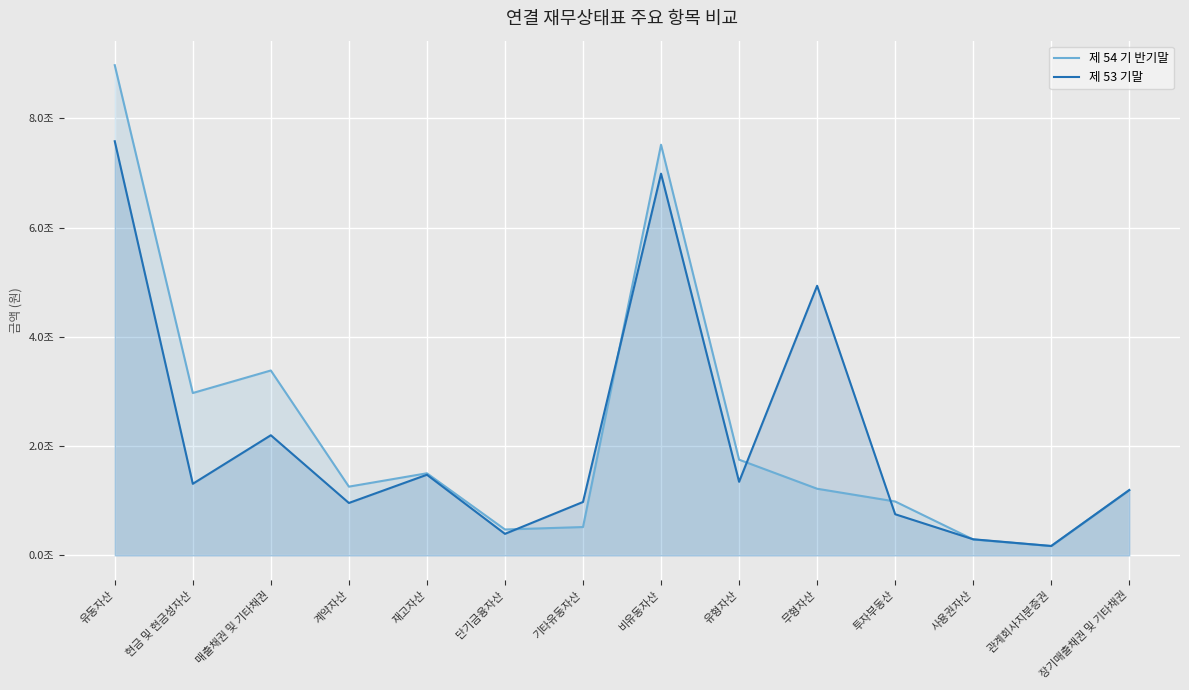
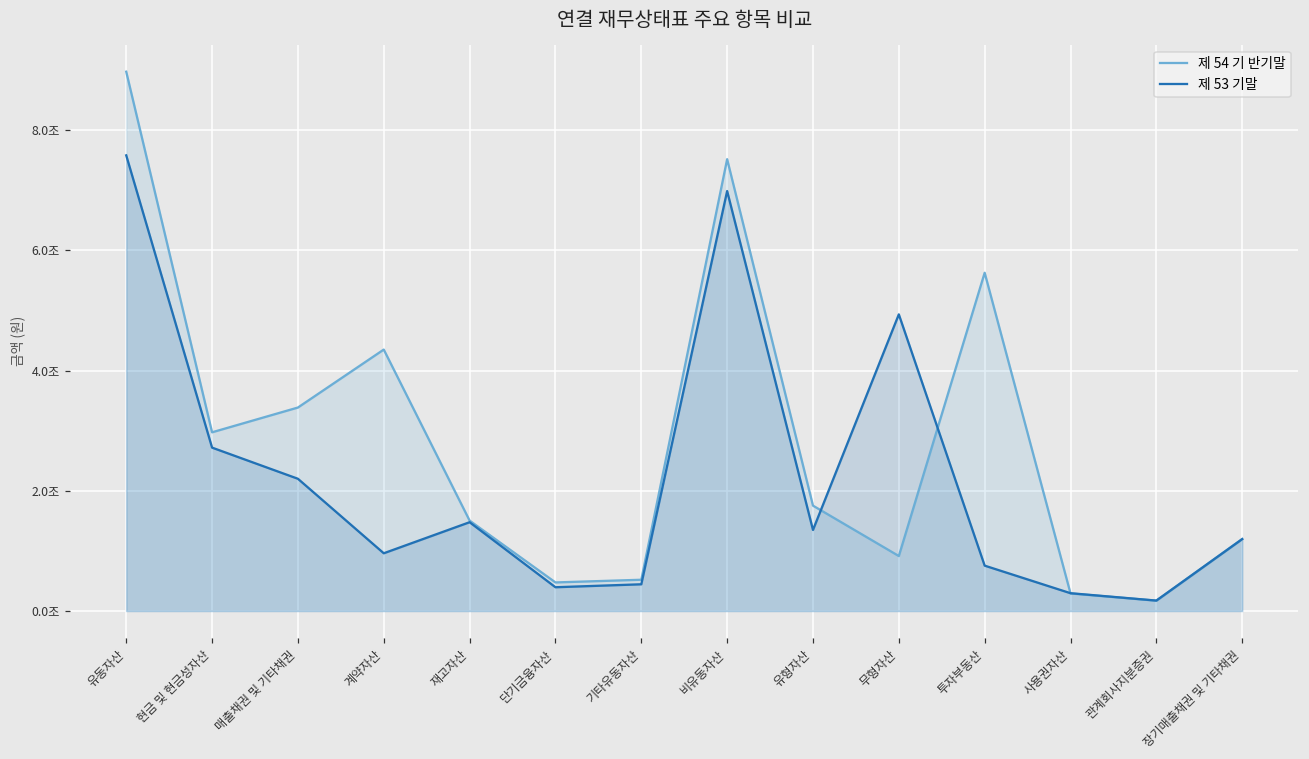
제 53 기말, 현금 및 현금성자산: 1.3조 -> 2.7조
제 54 기 반기말, 계약자산: 1.3조 -> 4.4조
제 53 기말, 기타유동자산: 1.0조 -> 0.4조
제 54 기 반기말, 무형자산: 1.2조 -> 0.9조
제 54 기 반기말, 투자부동산: 1.0조 -> 5.6조
